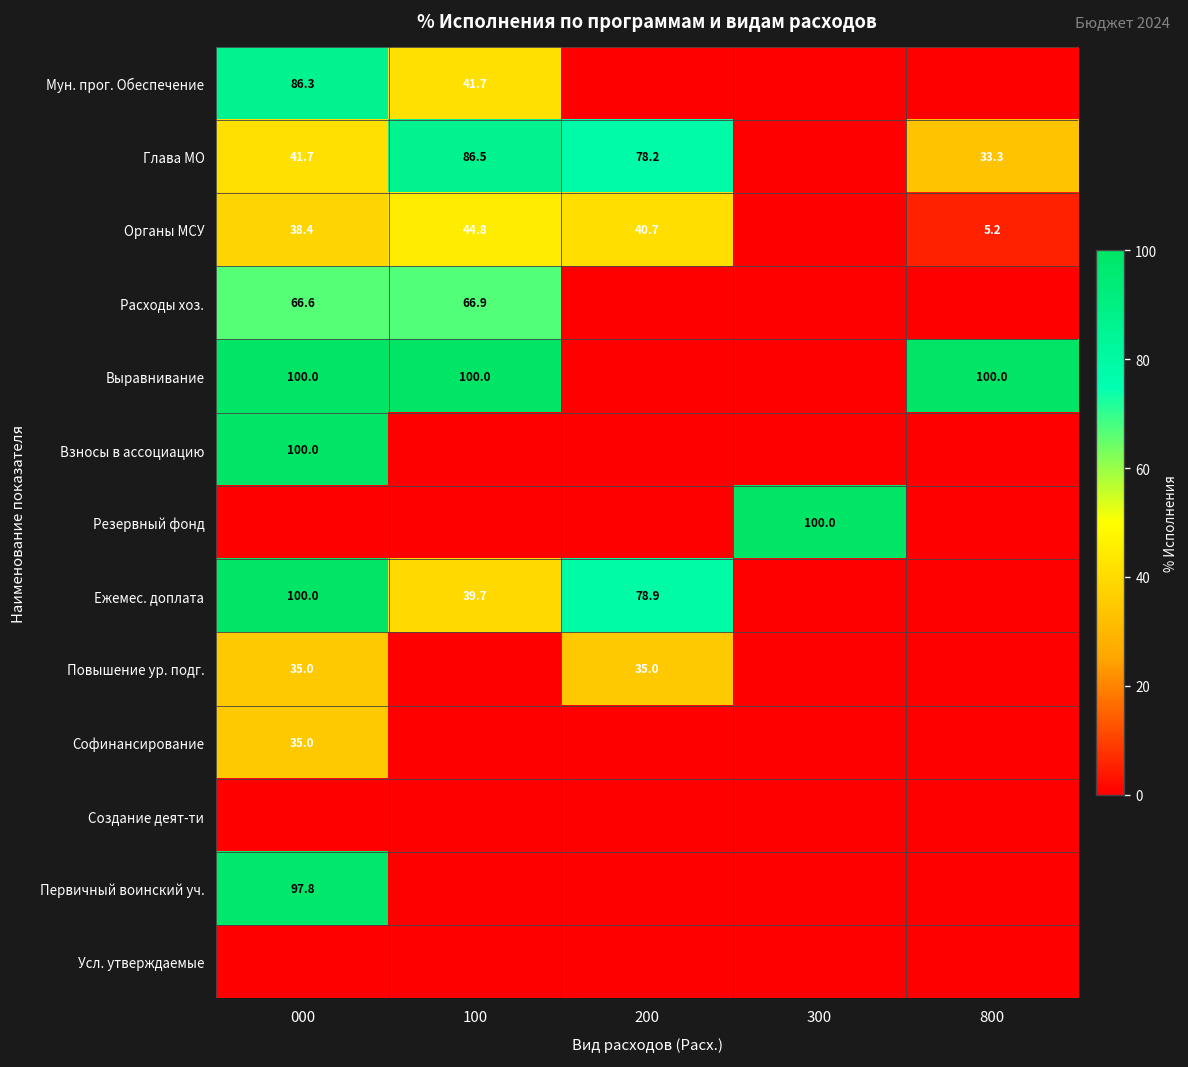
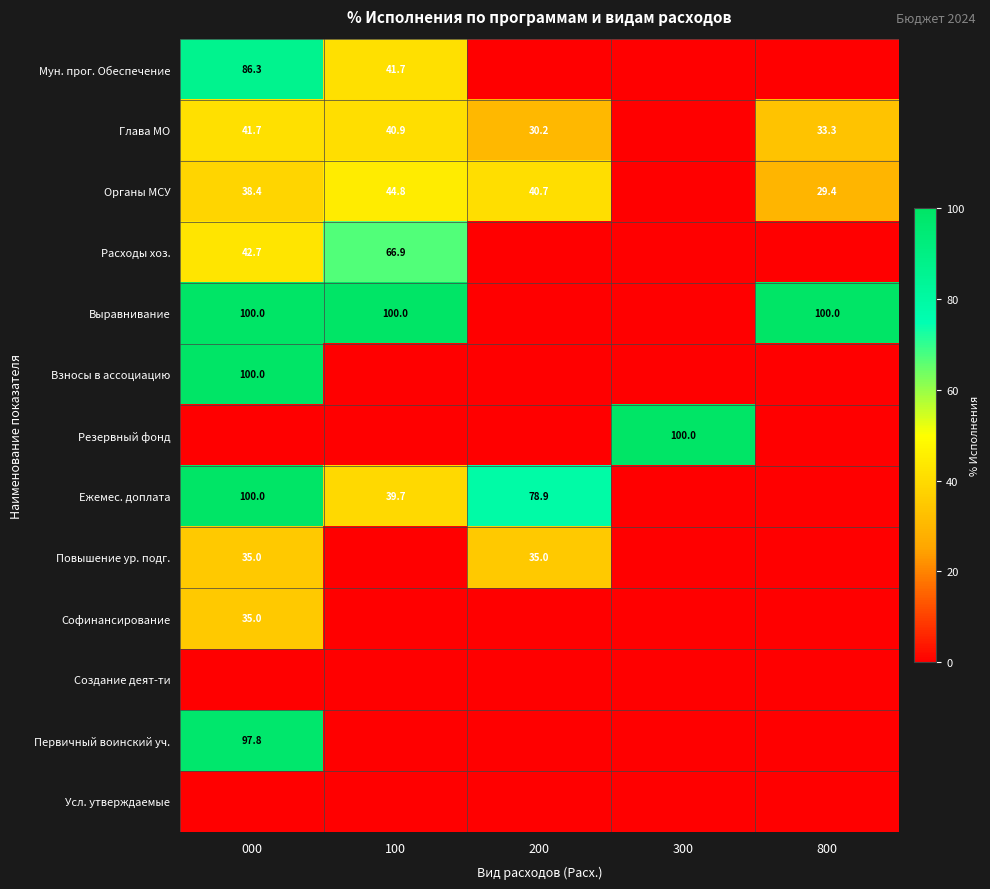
Глава МО, 100: 86.5 -> 40.9
Глава МО, 200: 78.2 -> 30.2
Органы МСУ, 800: 5.2 -> 29.4
Расходы хоз., 000: 66.6 -> 42.7
